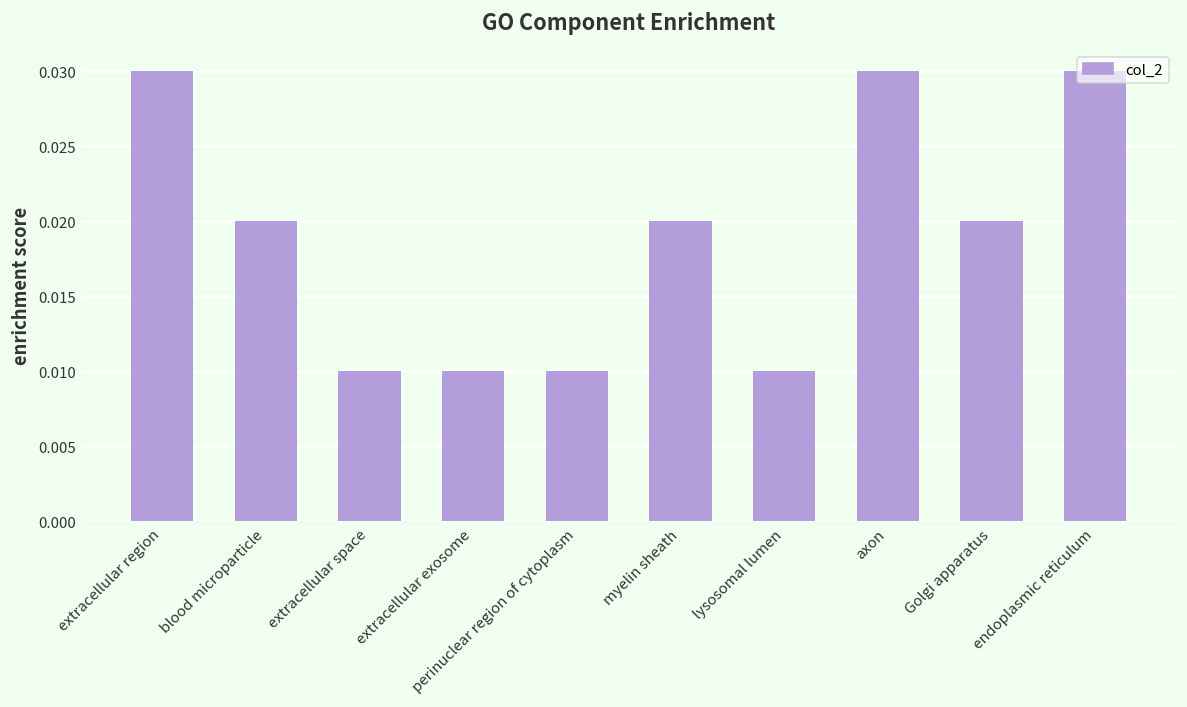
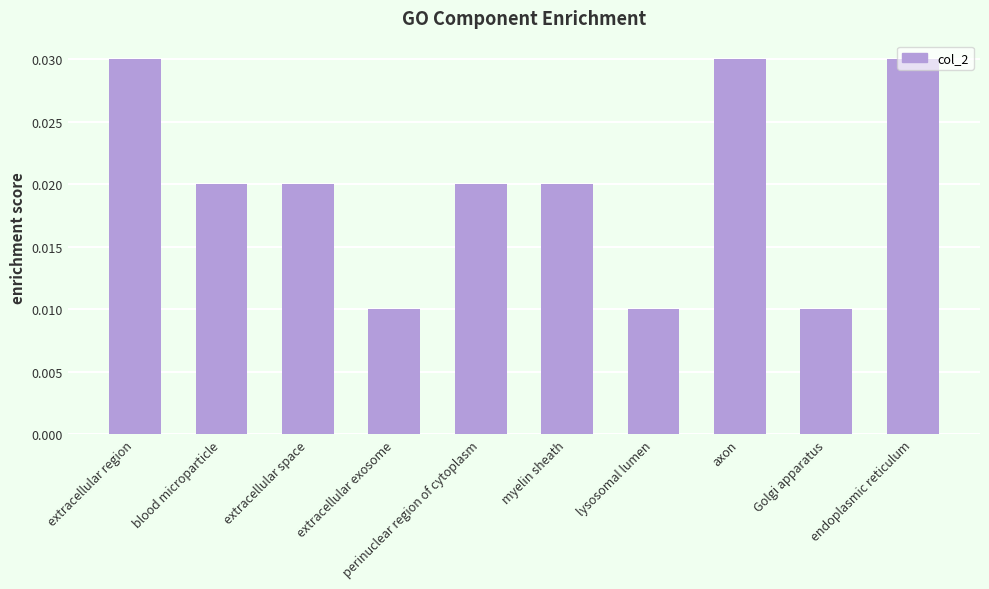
extracellular space: 0.01 -> 0.02
perinuclear region of cytoplasm: 0.01 -> 0.02
Golgi apparatus: 0.02 -> 0.01
